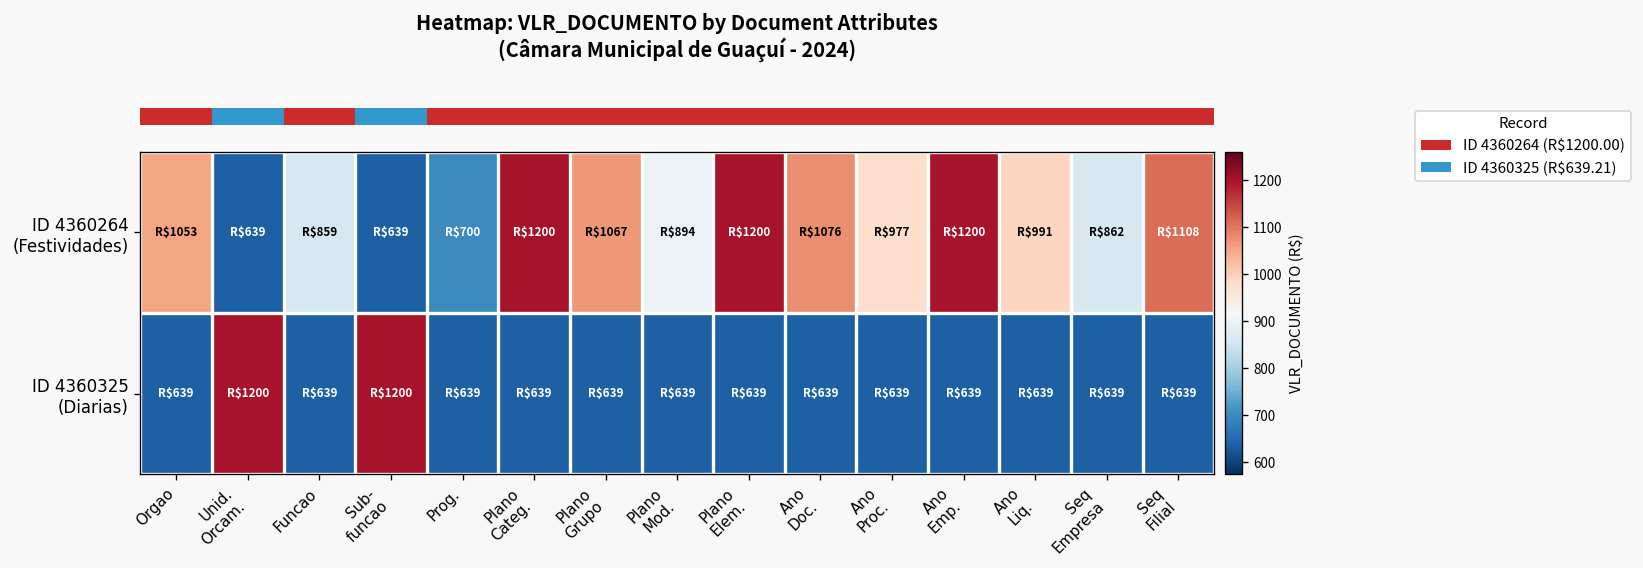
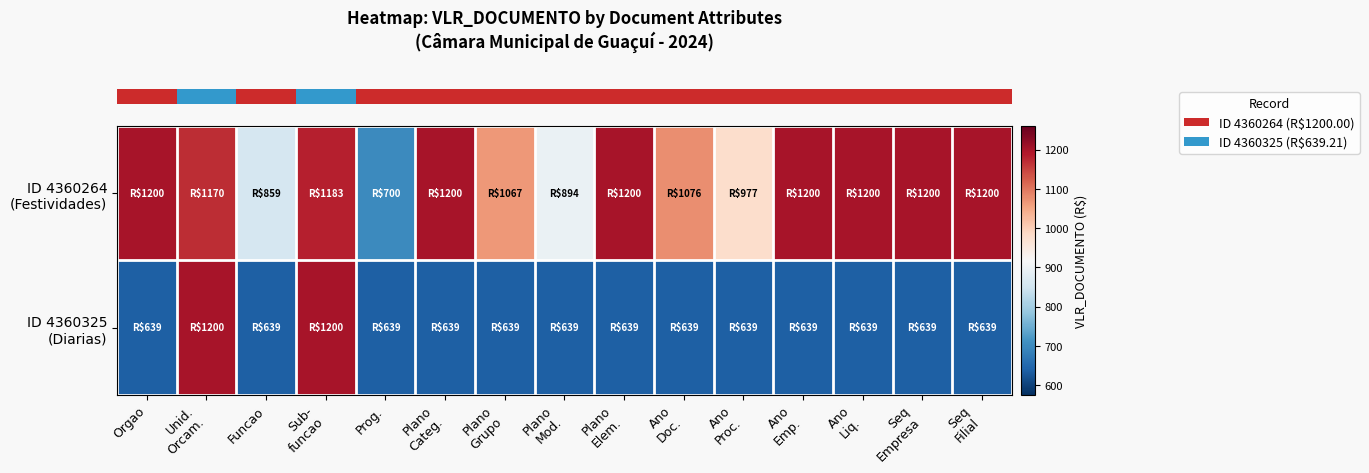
ID 4360264 (Festividades), Orgao: $1053 -> $1200
ID 4360264 (Festividades), Unid. Orcam.: $639 -> $1170
ID 4360264 (Festividades), Sub- funcao: $639 -> $1183
ID 4360264 (Festividades), Ano Liq.: $991 -> $1200
ID 4360264 (Festividades), Seq Empresa: $862 -> $1200
ID 4360264 (Festividades), Seq Filial: $1108 -> $1200
